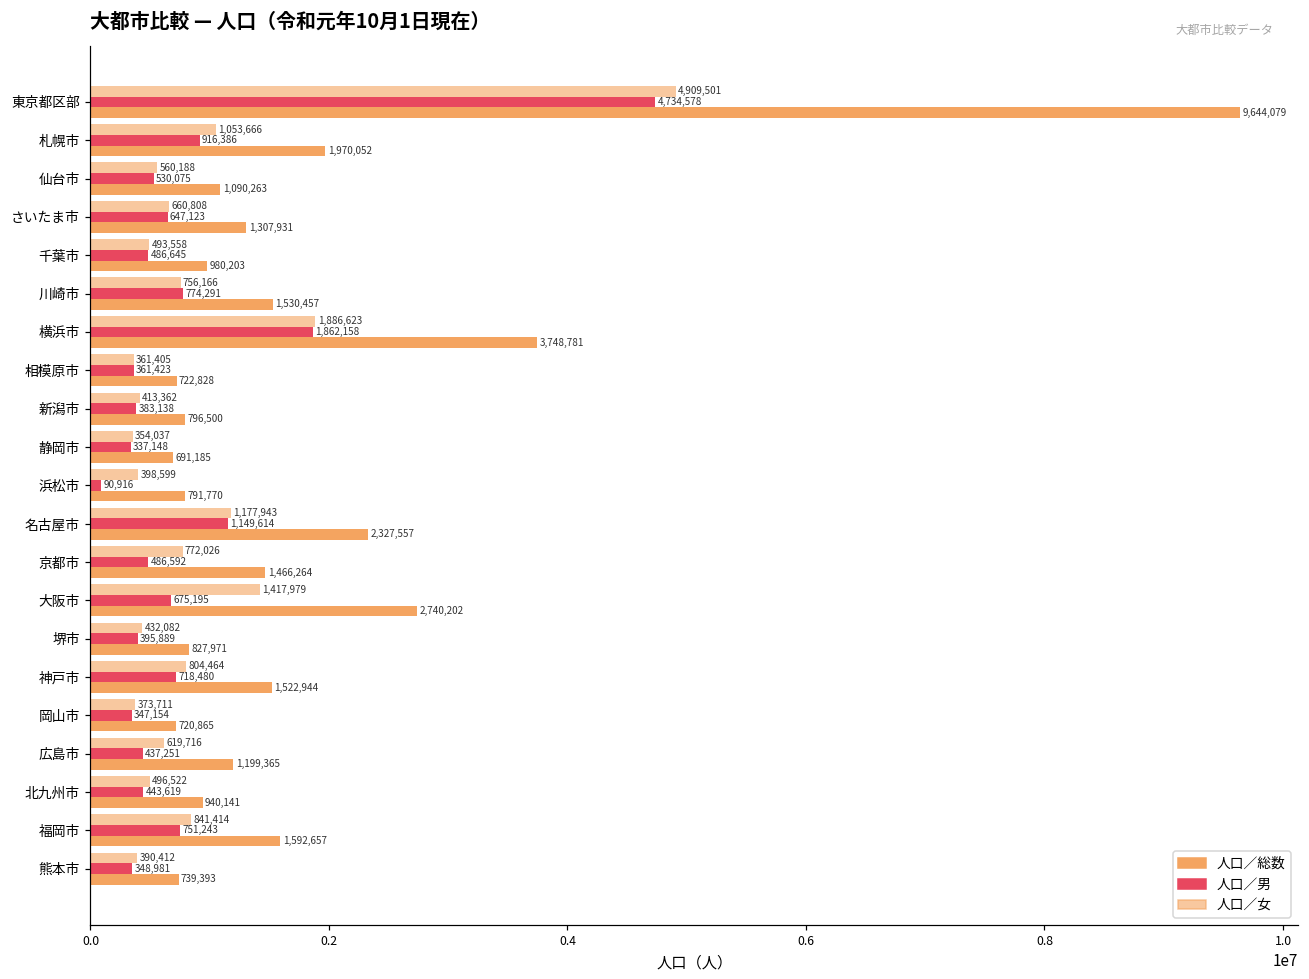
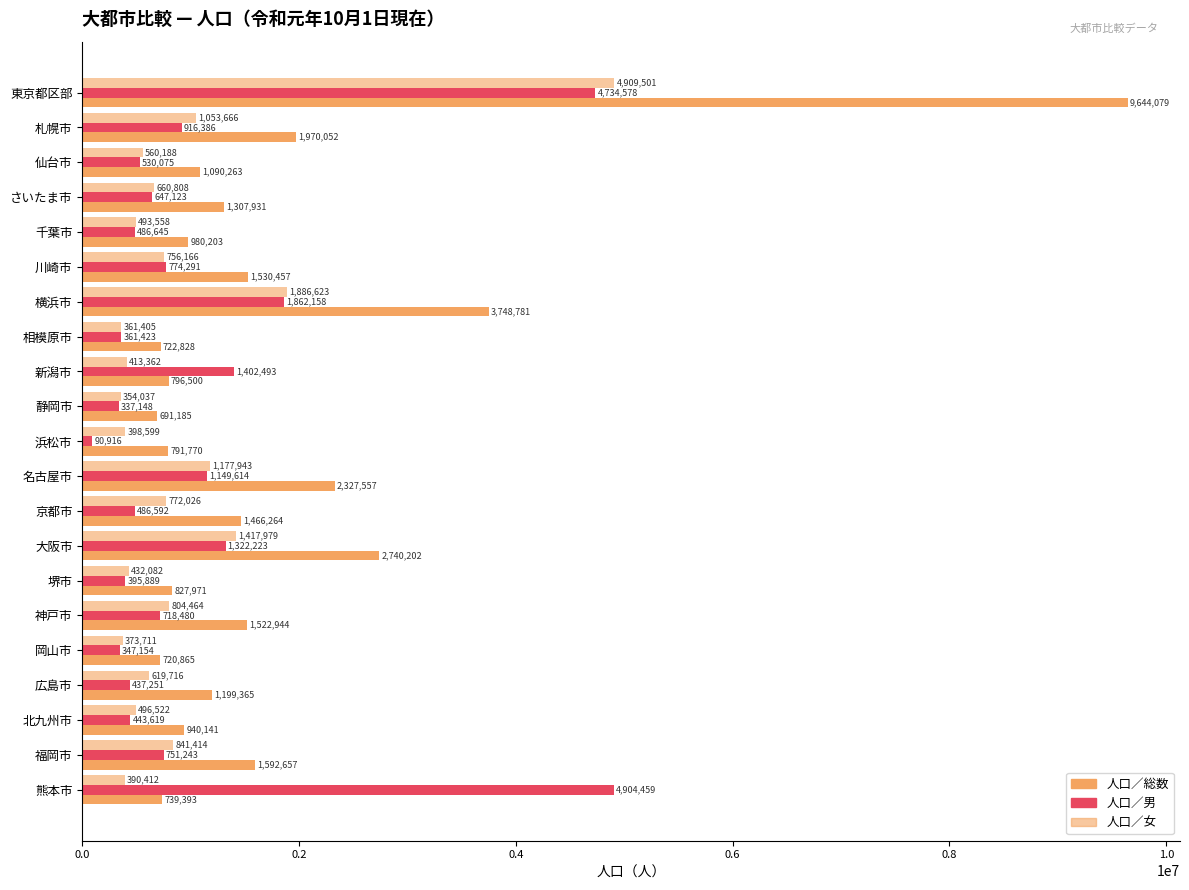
人口／男, 新潟市: 383,138 -> 1,402,493
人口／男, 大阪市: 675,195 -> 1,322,223
人口／男, 熊本市: 348,981 -> 4,904,459
